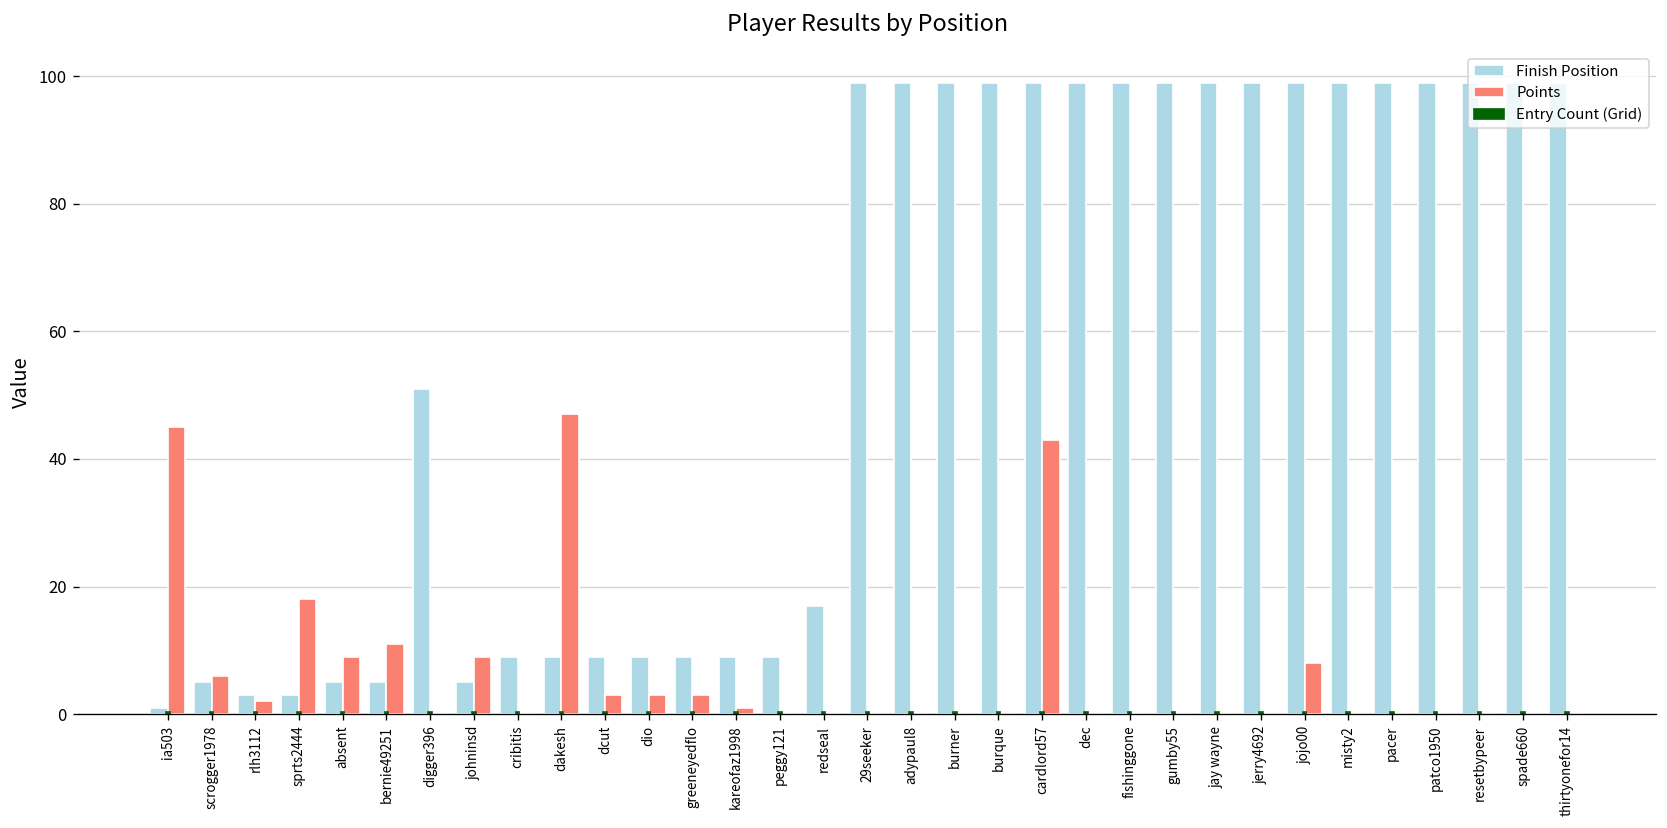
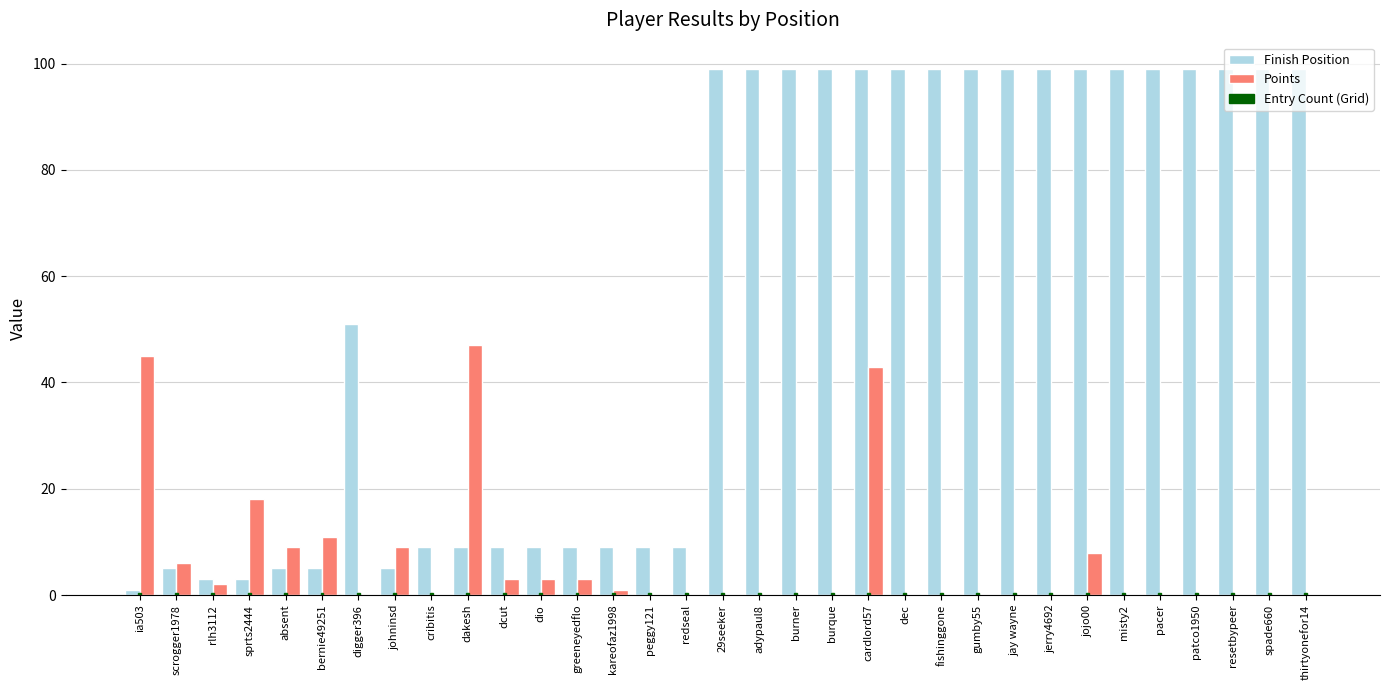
Finish Position, redseal: 17 -> 9
